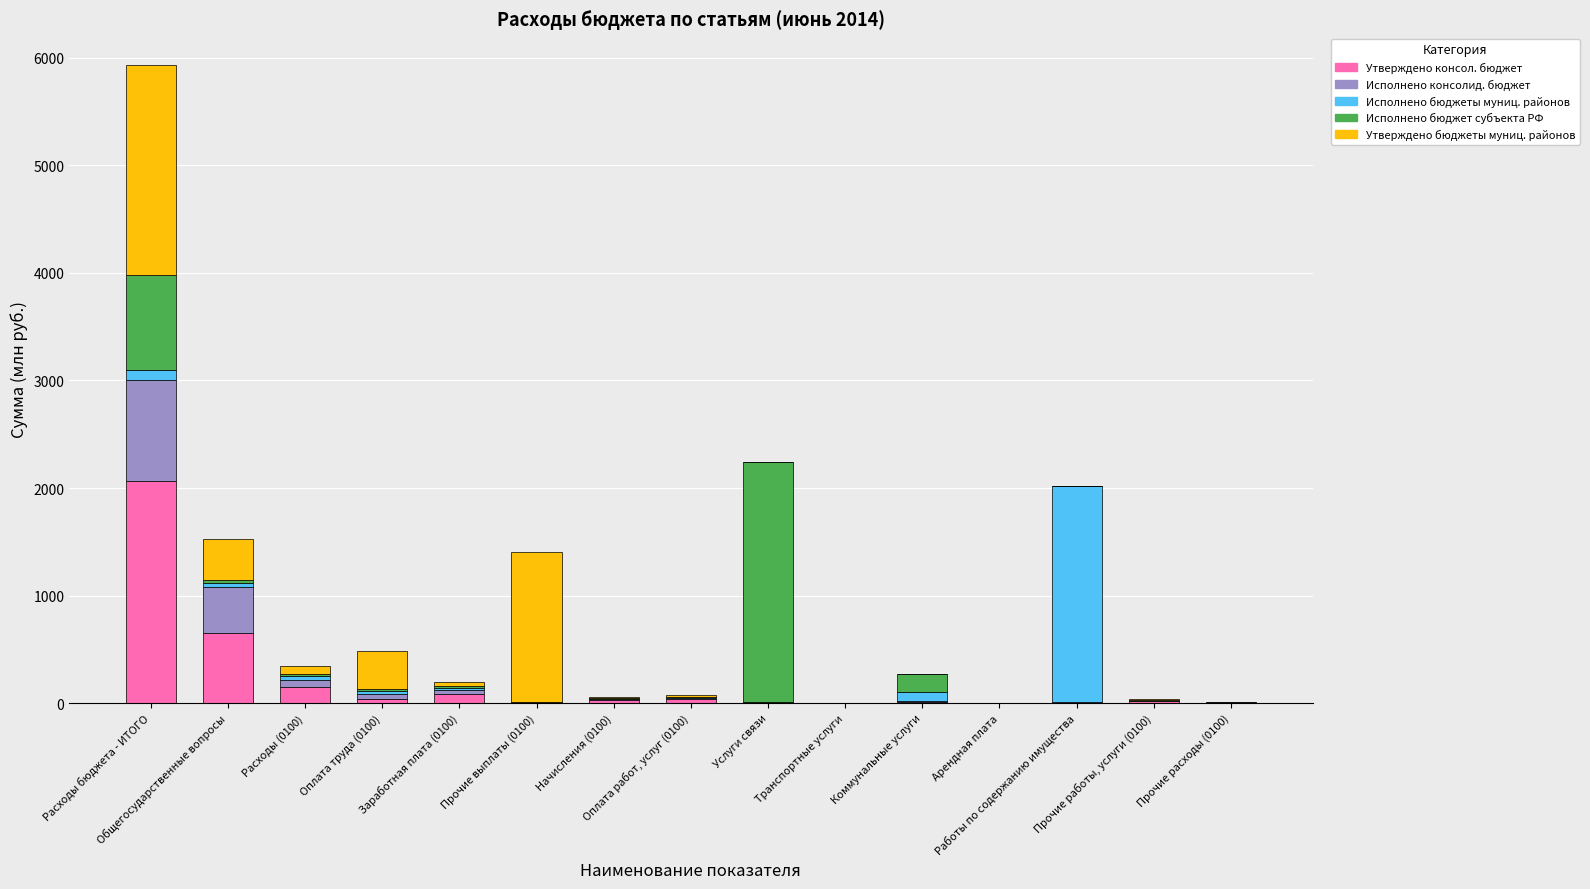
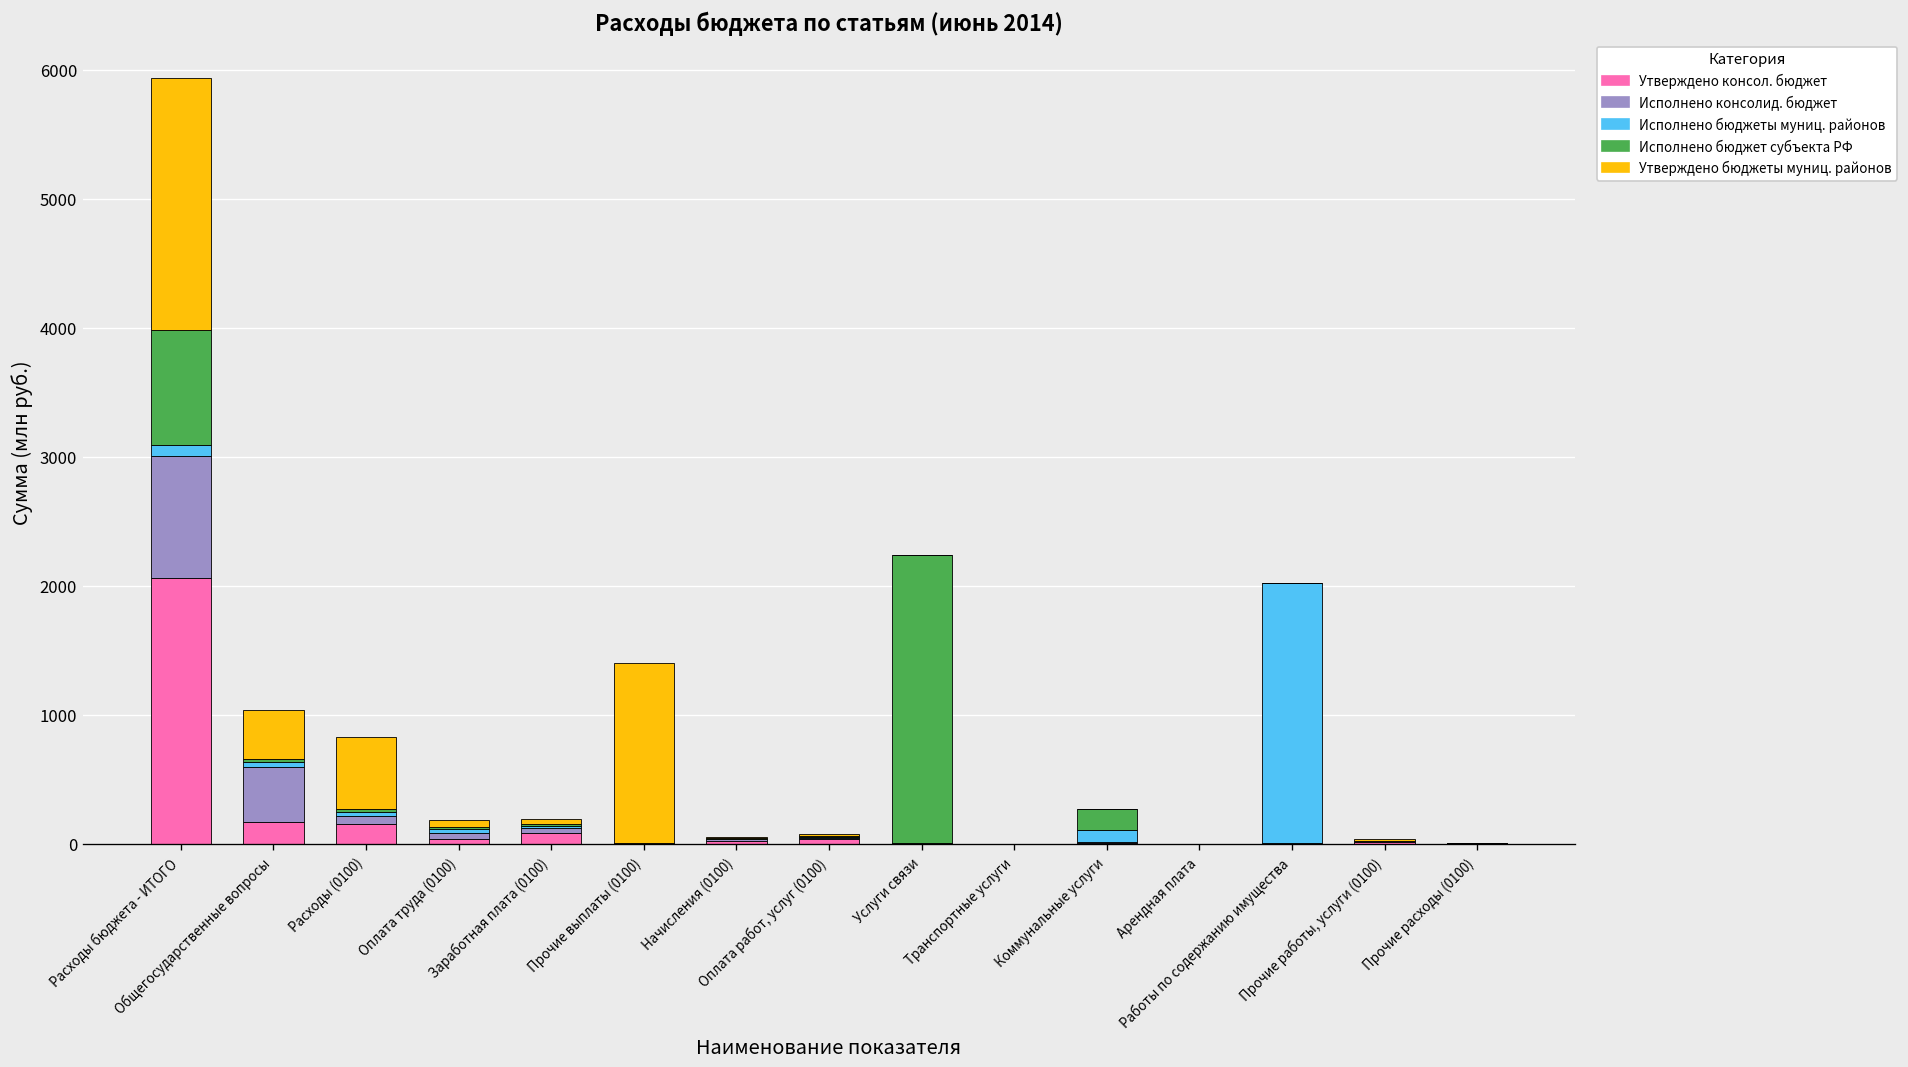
Утверждено консол. бюджет, Общегосударственные вопросы: 650 -> 170
Утверждено бюджеты муниц. районов, Расходы (0100): 70 -> 550
Утверждено бюджеты муниц. районов, Оплата труда (0100): 350 -> 50
